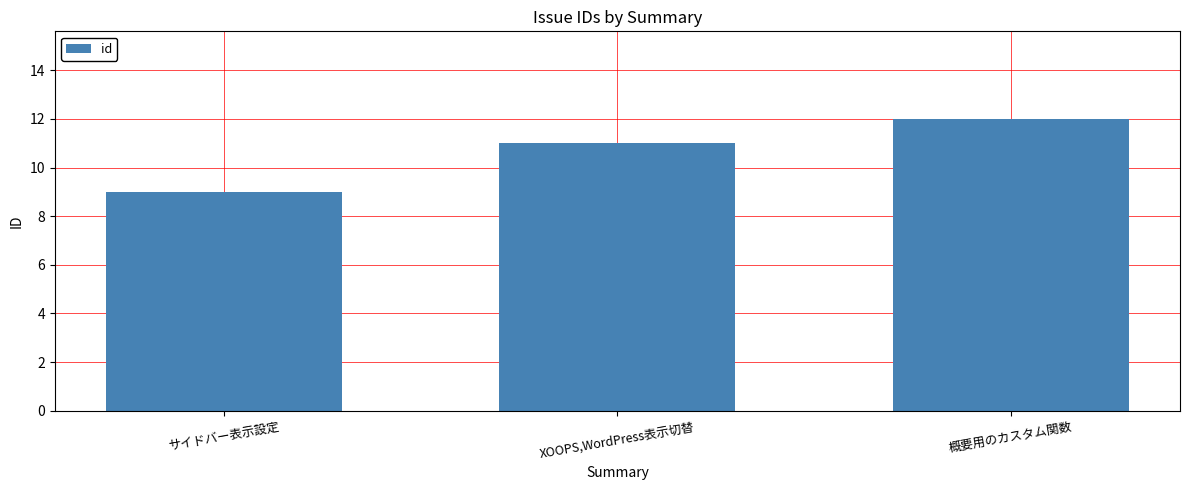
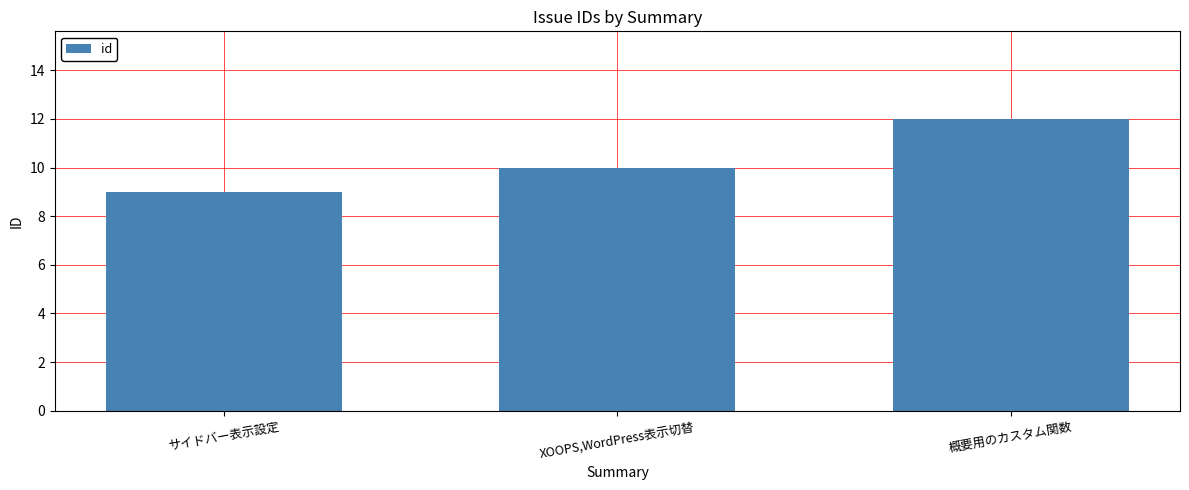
XOOPS,WordPress表示切替: 11 -> 10
